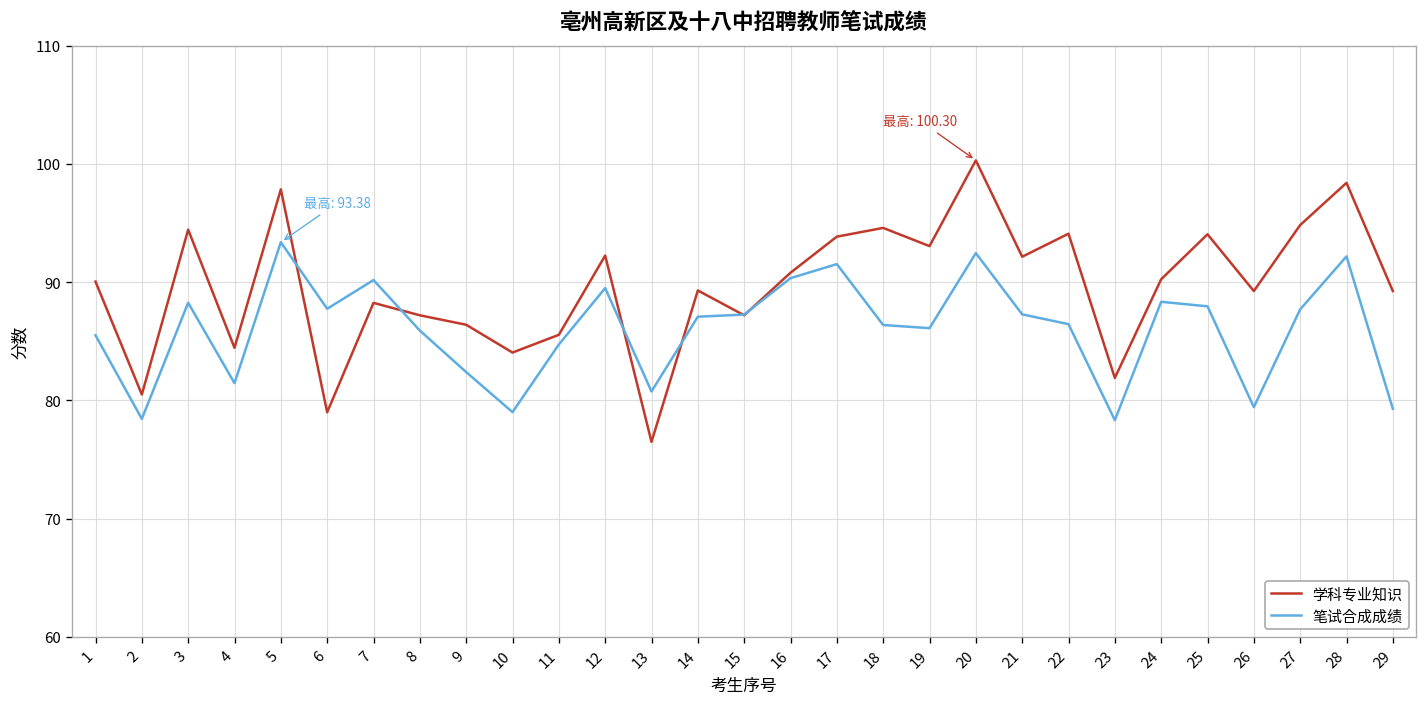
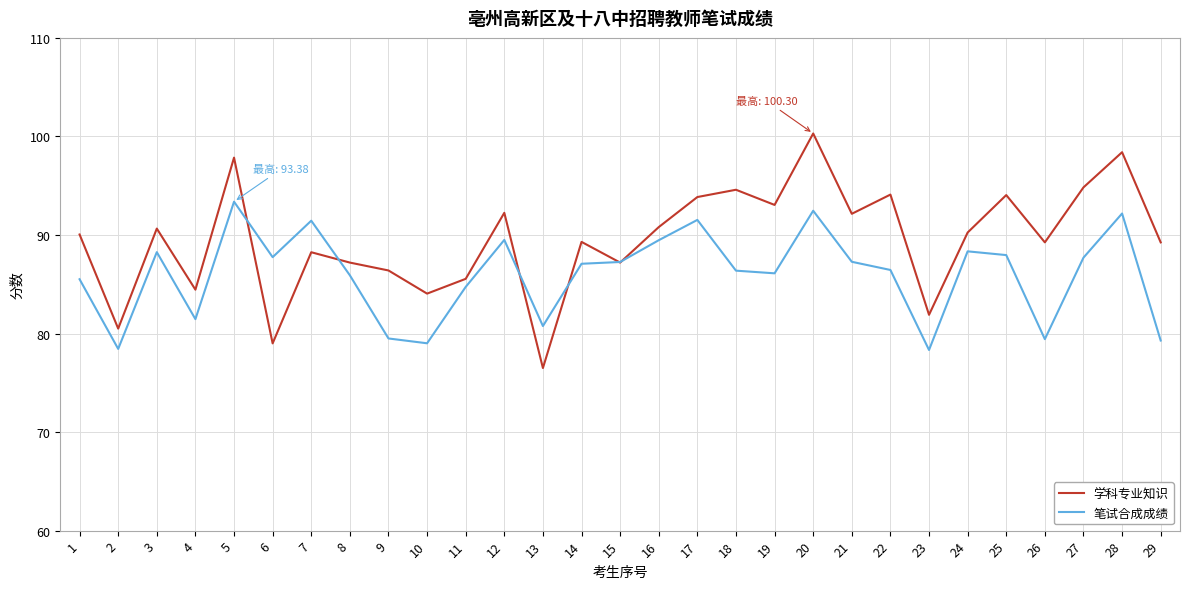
学科专业知识, 3: 94 -> 91
笔试合成成绩, 7: 90 -> 91
笔试合成成绩, 9: 82 -> 80
笔试合成成绩, 16: 90 -> 89
